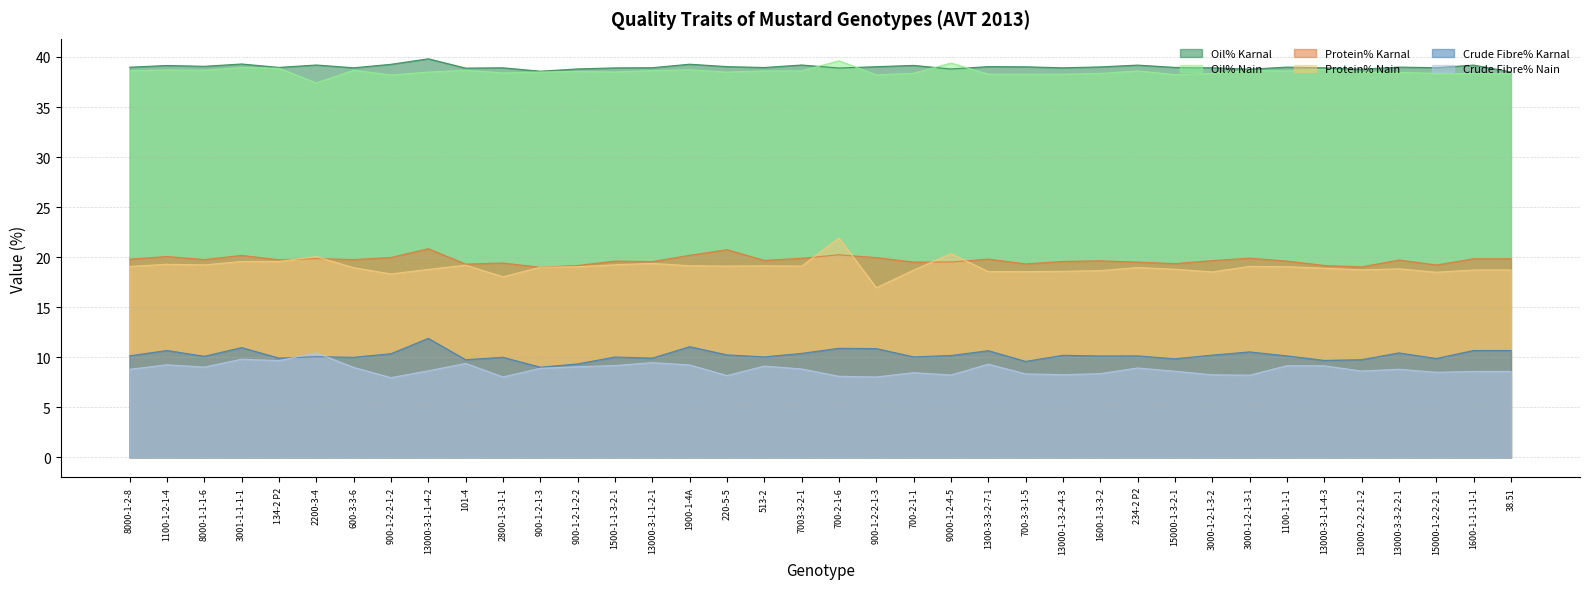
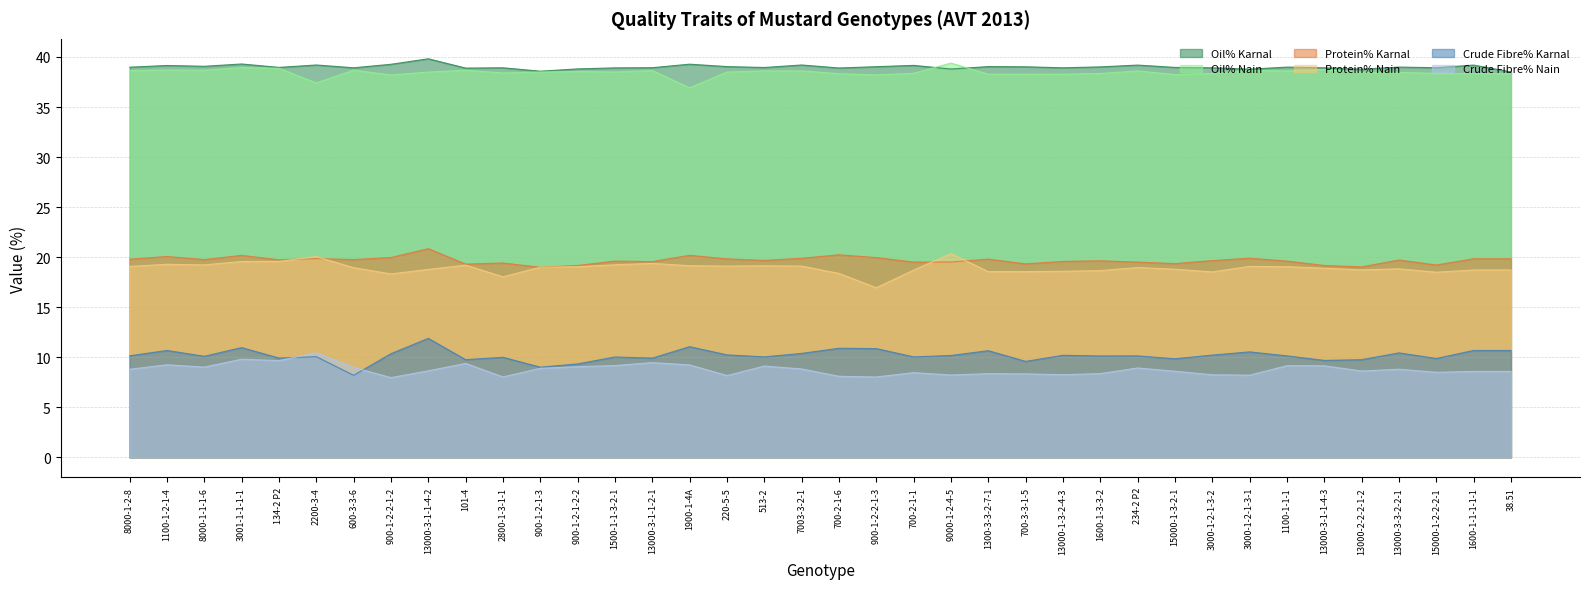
Crude Fibre% Karnal, 600-3-3-6: 10.0 -> 8.2
Oil% Nain, 1900-1-4A: 38.7 -> 36.9
Protein% Karnal, 220-5-5: 20.8 -> 19.8
Oil% Nain, 700-2-1-6: 39.6 -> 38.3
Protein% Nain, 700-2-1-6: 21.9 -> 18.4
Crude Fibre% Nain, 1300-3-3-2-7-1: 9.3 -> 8.4
